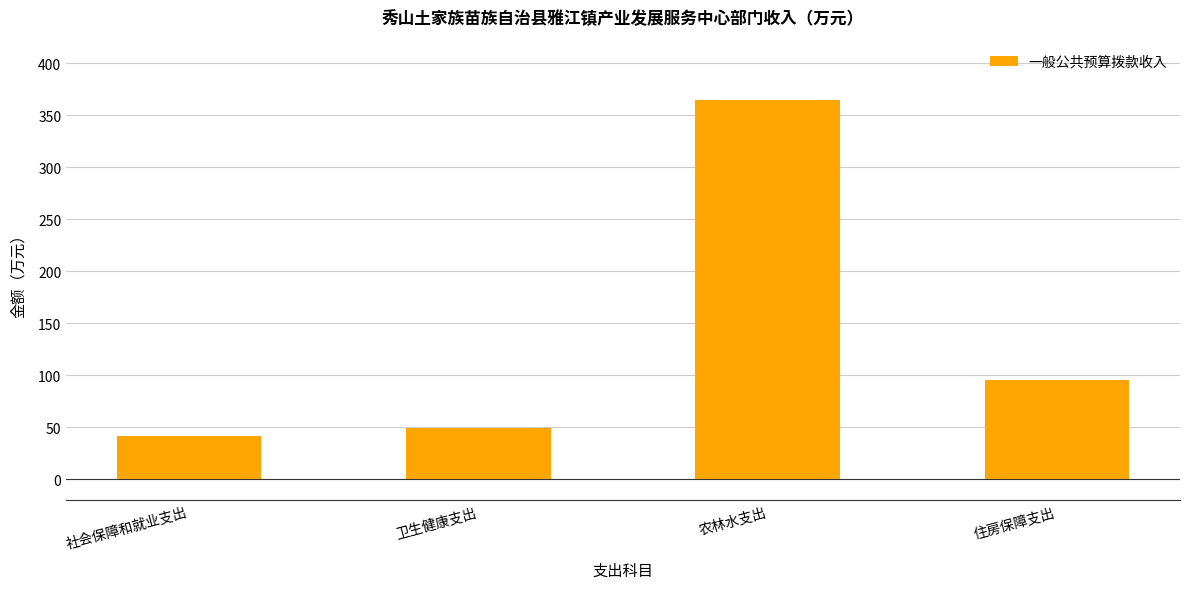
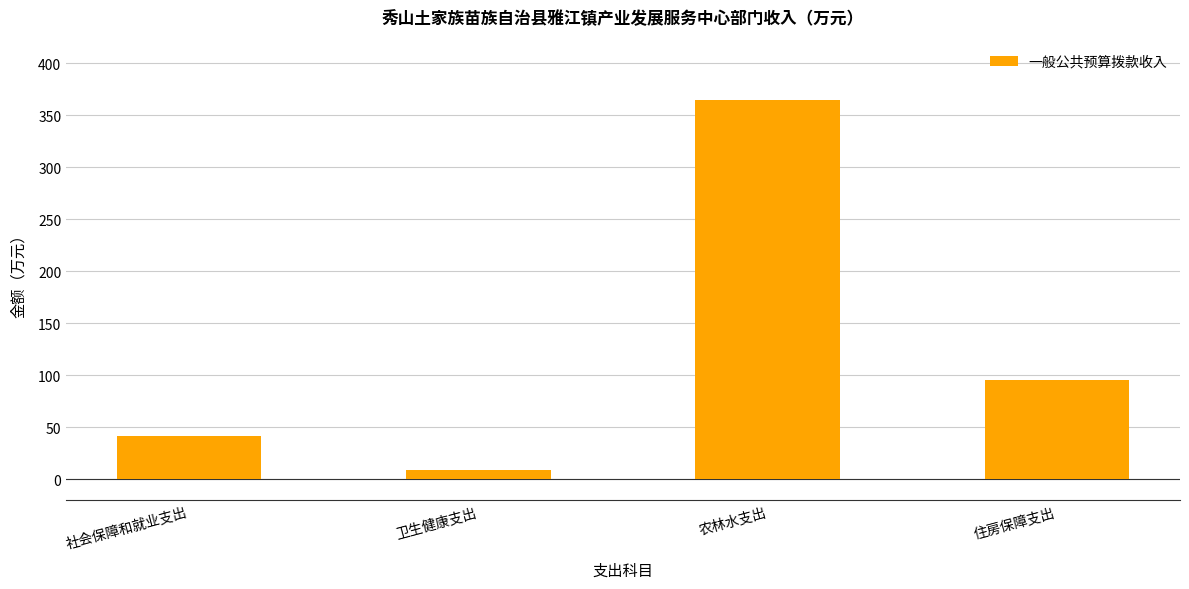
卫生健康支出: 50 -> 9
